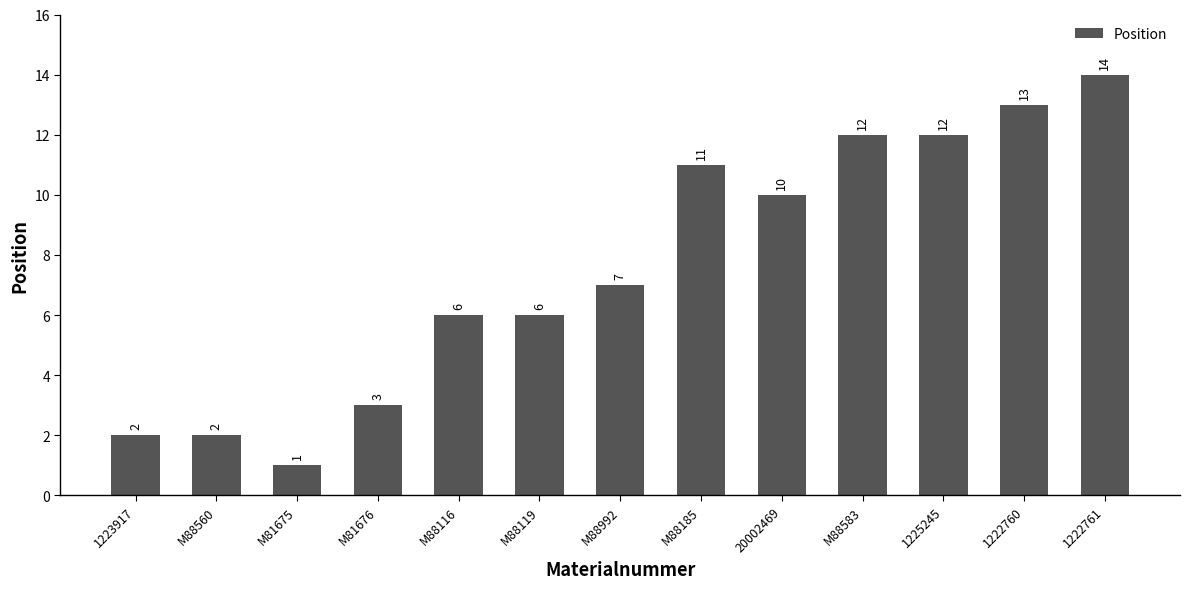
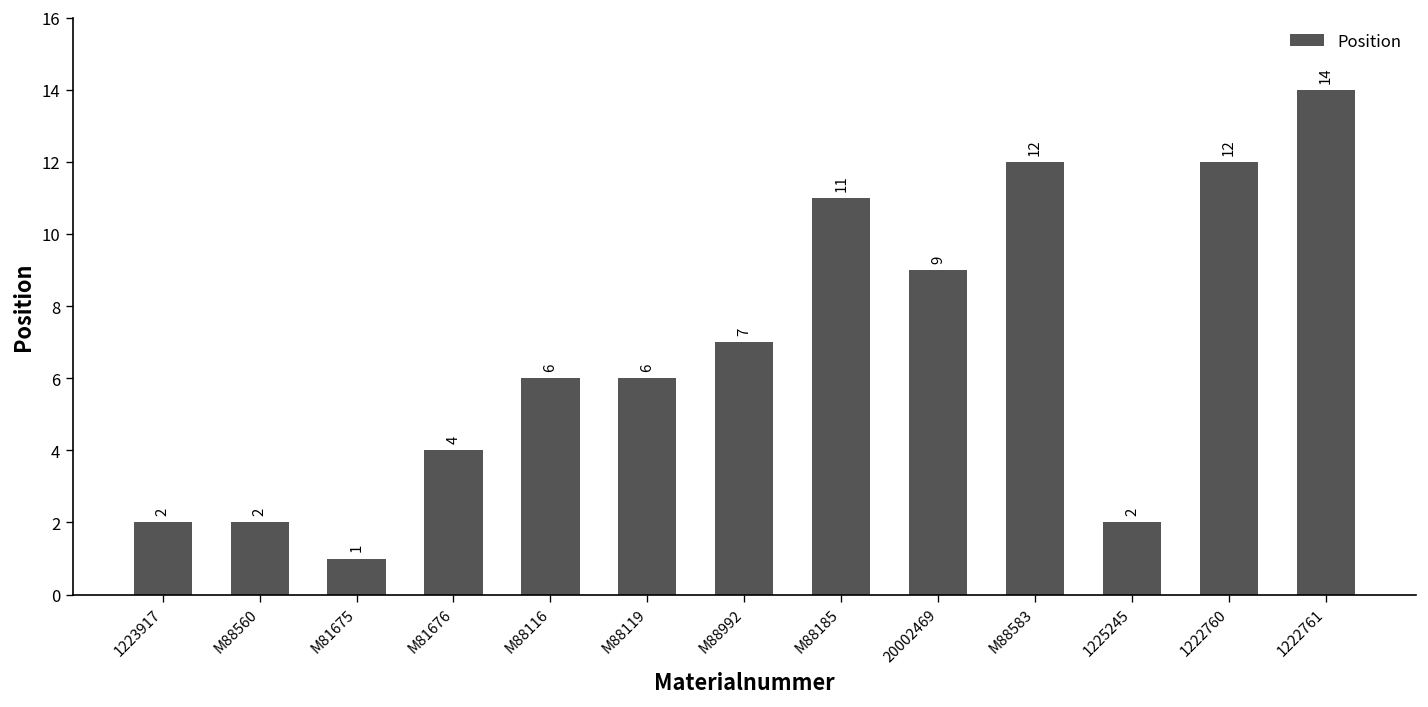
M81676: 3 -> 4
20002469: 10 -> 9
1225245: 12 -> 2
1222760: 13 -> 12
